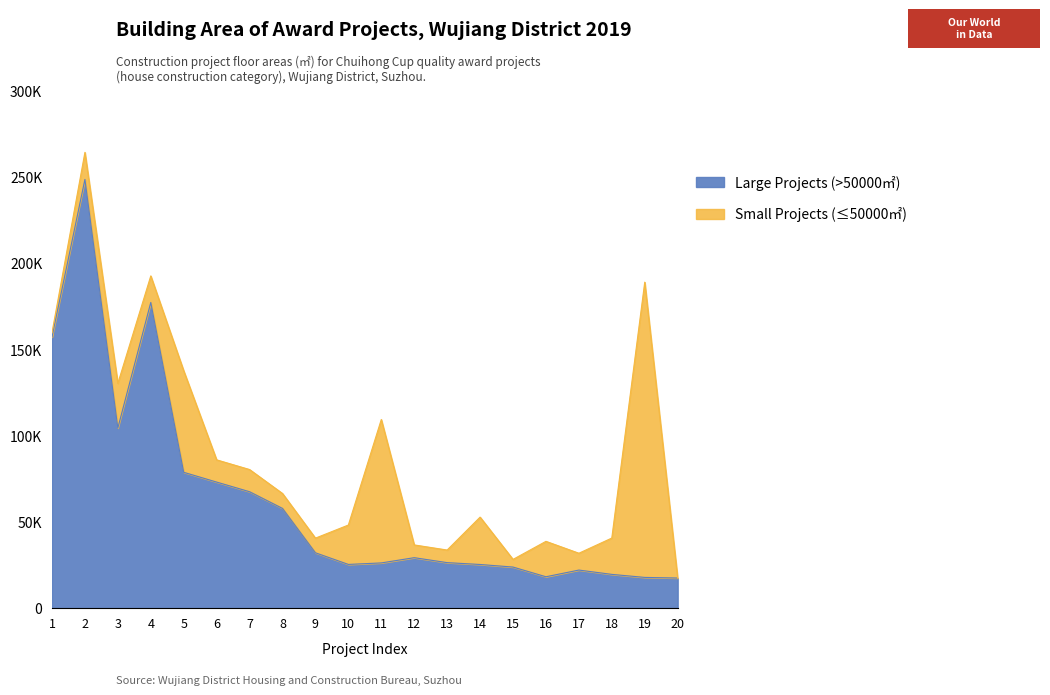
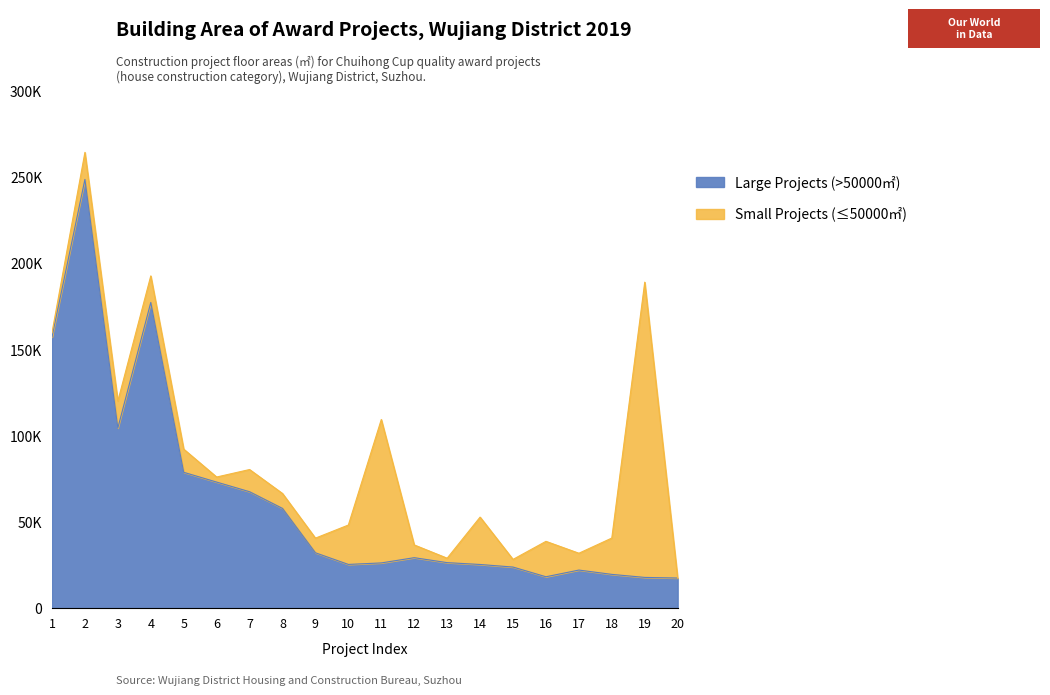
Small Projects (≤50000㎡), 3: 26000 -> 16000
Small Projects (≤50000㎡), 5: 59000 -> 13000
Small Projects (≤50000㎡), 6: 13000 -> 3000
Small Projects (≤50000㎡), 13: 7000 -> 3000
